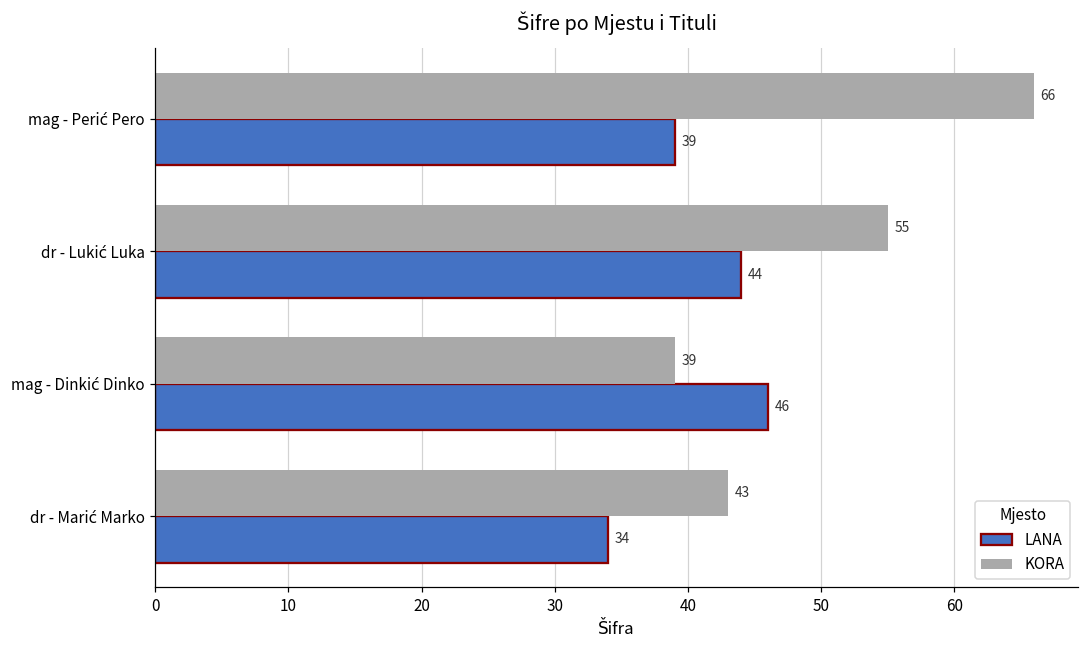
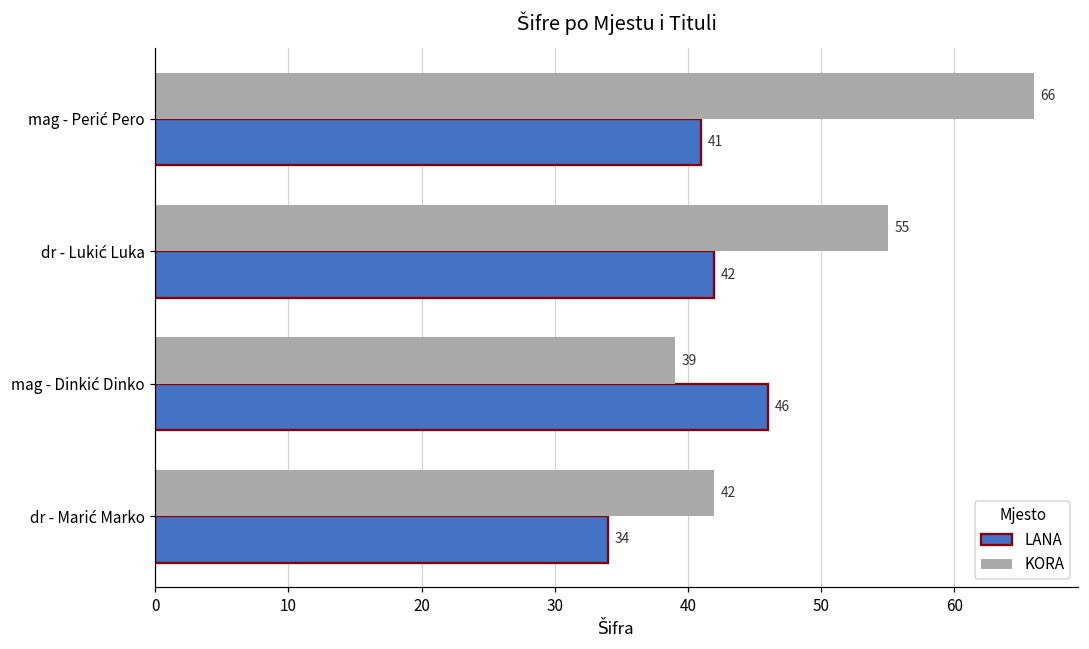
LANA, mag - Perić Pero: 39 -> 41
LANA, dr - Lukić Luka: 44 -> 42
KORA, dr - Marić Marko: 43 -> 42
